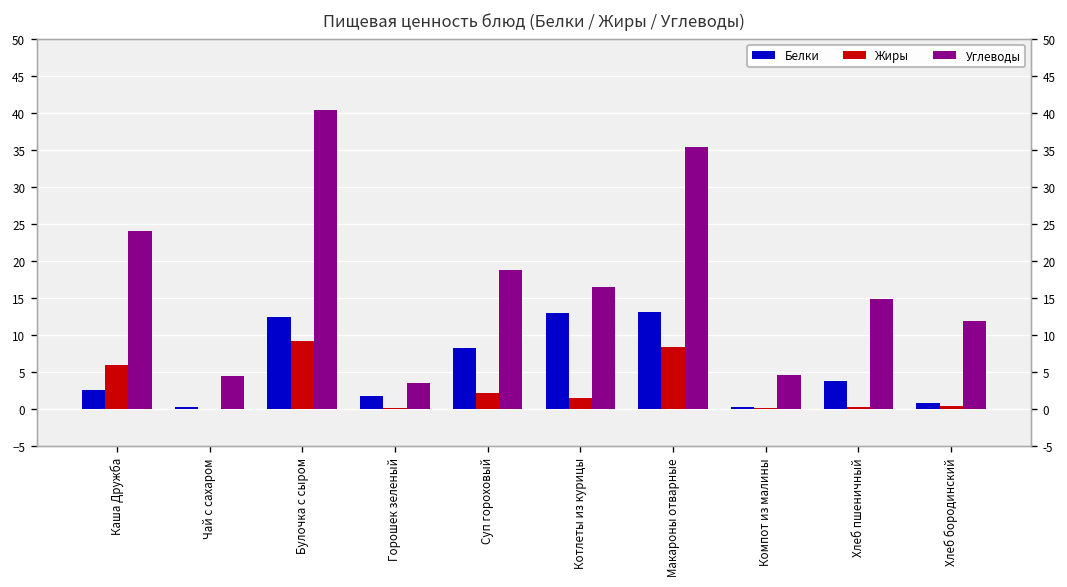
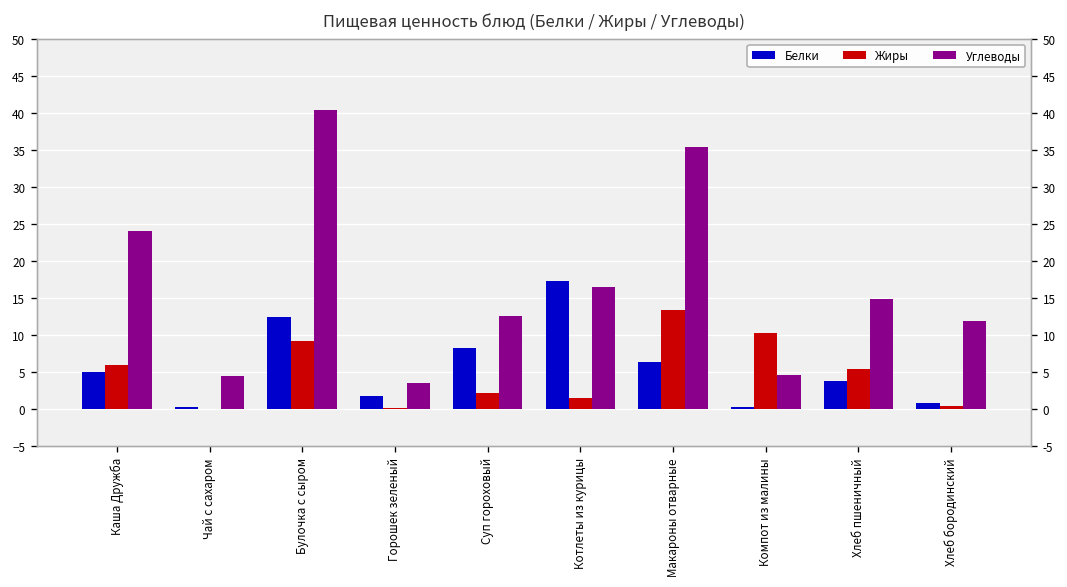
Белки, Каша Дружба: 3 -> 5
Углеводы, Суп гороховый: 19 -> 13
Белки, Котлеты из курицы: 13 -> 17
Белки, Макароны отварные: 13 -> 6
Жиры, Макароны отварные: 8 -> 13
Жиры, Компот из малины: 0 -> 10
Жиры, Хлеб пшеничный: 0 -> 5
